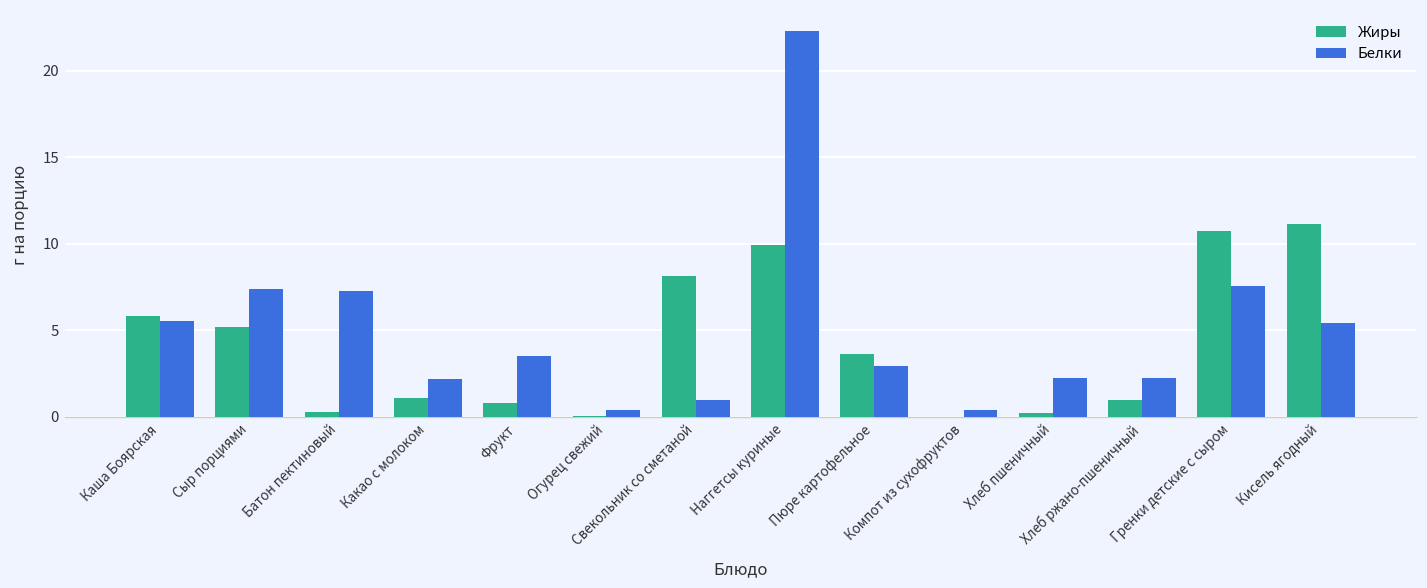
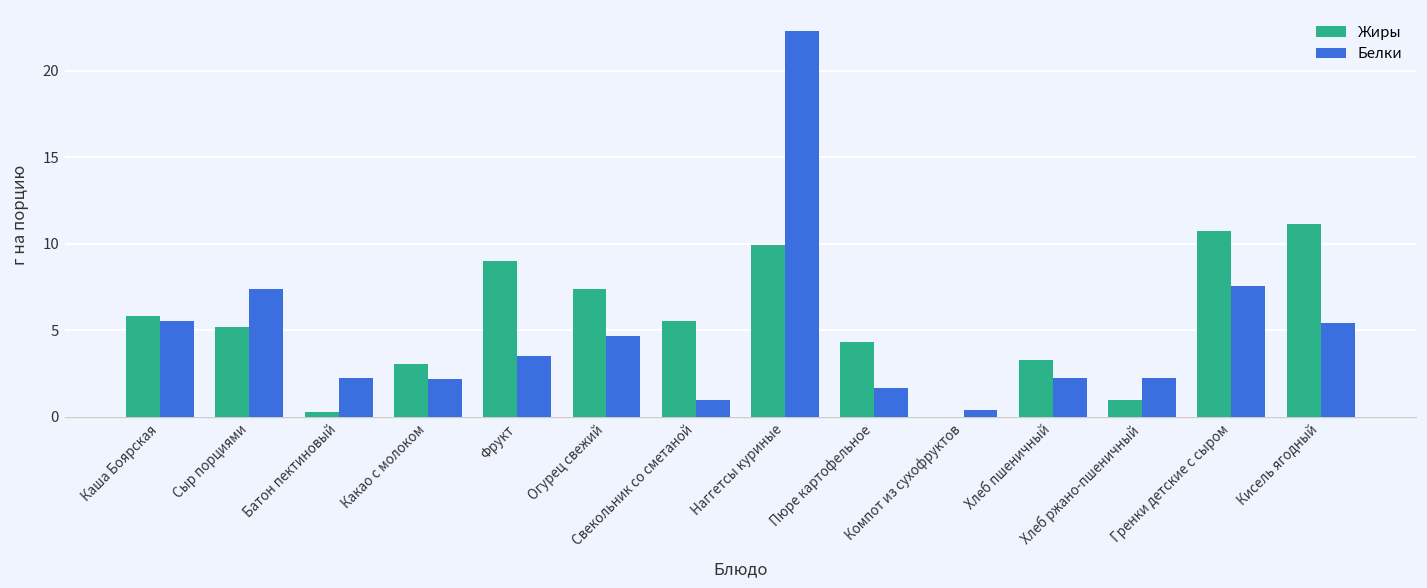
Белки, Батон пектиновый: 7.3 -> 2.3
Жиры, Какао с молоком: 1.1 -> 3.1
Жиры, Фрукт: 0.8 -> 9.0
Жиры, Огурец свежий: 0.1 -> 7.4
Белки, Огурец свежий: 0.4 -> 4.7
Жиры, Свекольник со сметаной: 8.2 -> 5.5
Жиры, Пюре картофельное: 3.6 -> 4.3
Белки, Пюре картофельное: 2.9 -> 1.7
Жиры, Хлеб пшеничный: 0.2 -> 3.3
